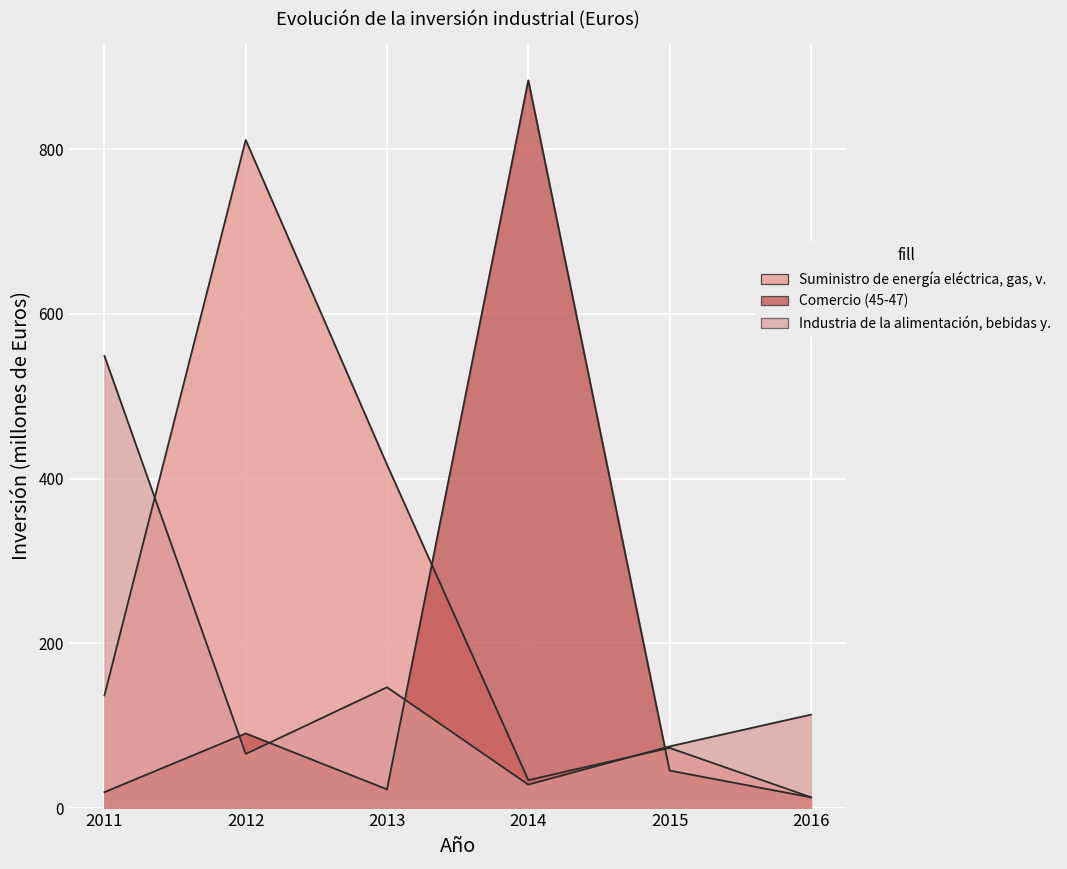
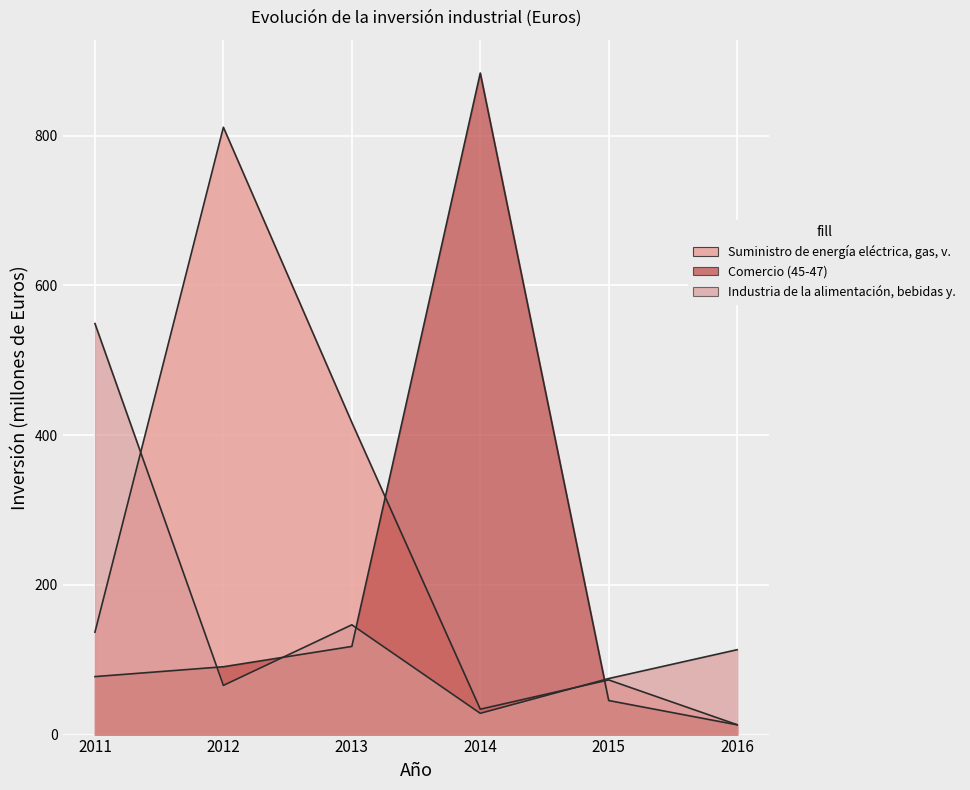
Comercio (45-47), 2011: 20 -> 80
Comercio (45-47), 2013: 20 -> 120
